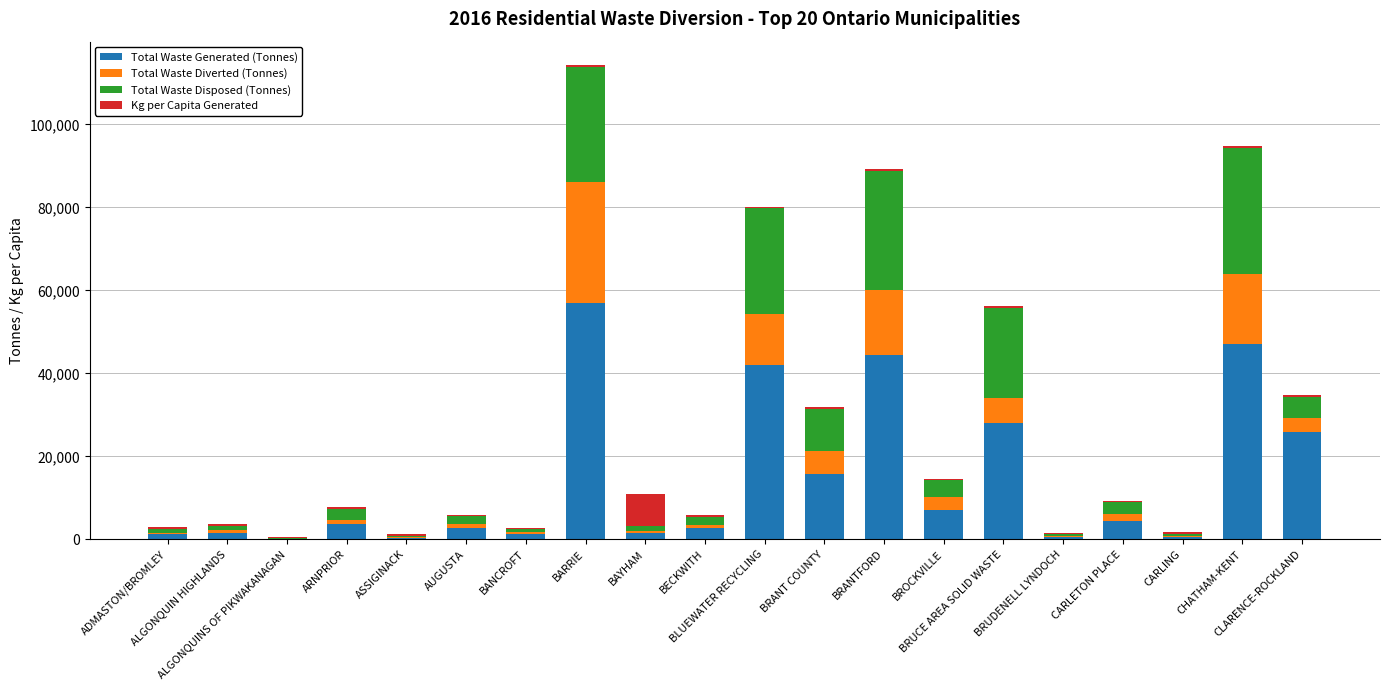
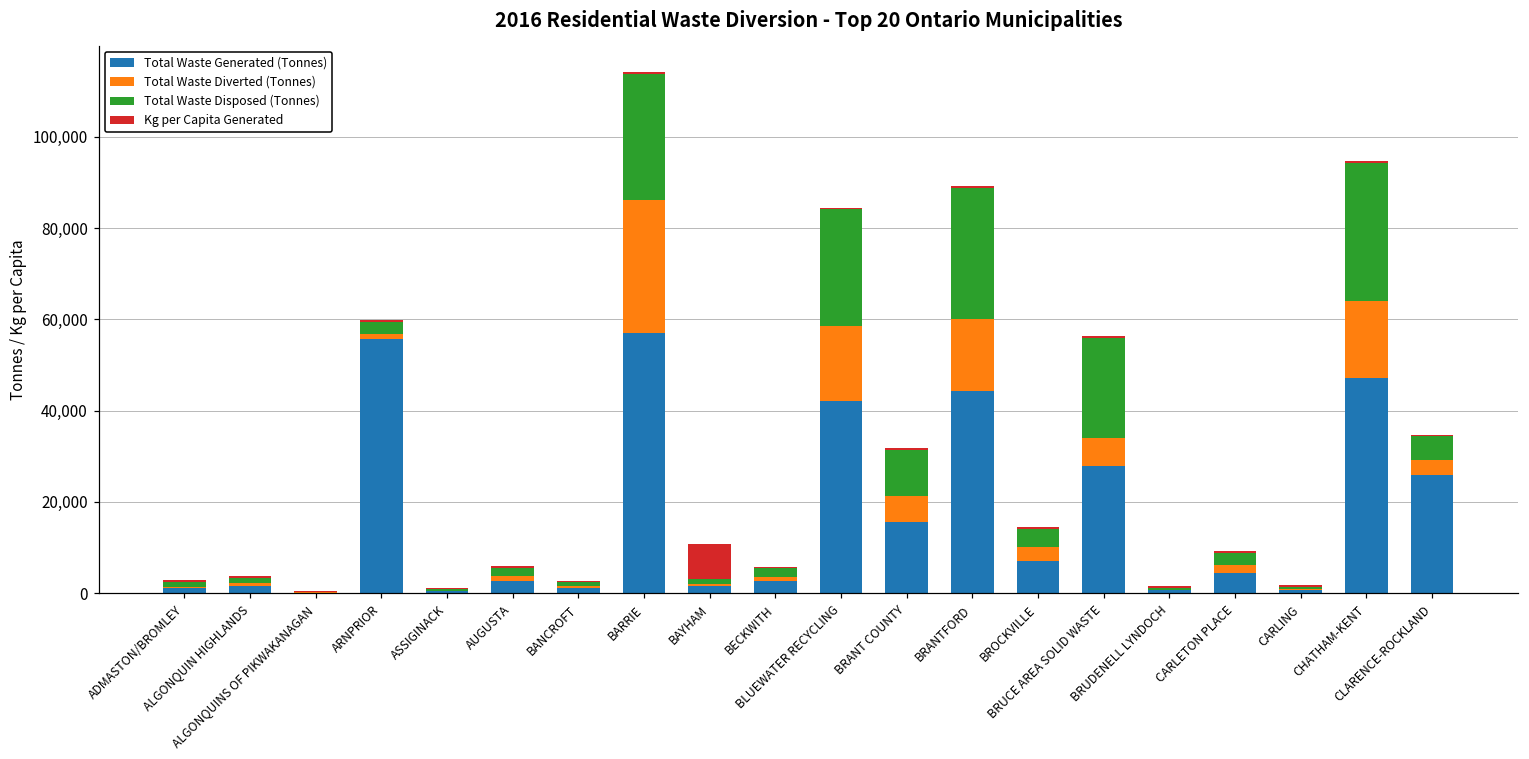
Total Waste Generated (Tonnes), ARNPRIOR: 4,000 -> 56,000
Total Waste Diverted (Tonnes), BLUEWATER RECYCLING: 12,000 -> 16,000
